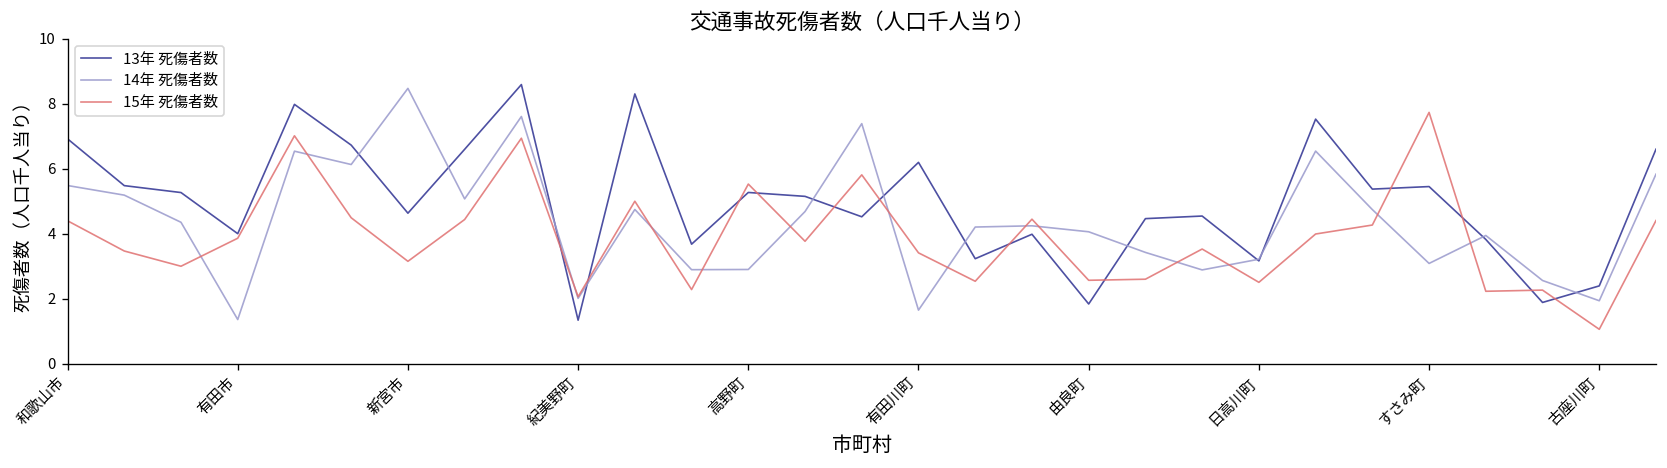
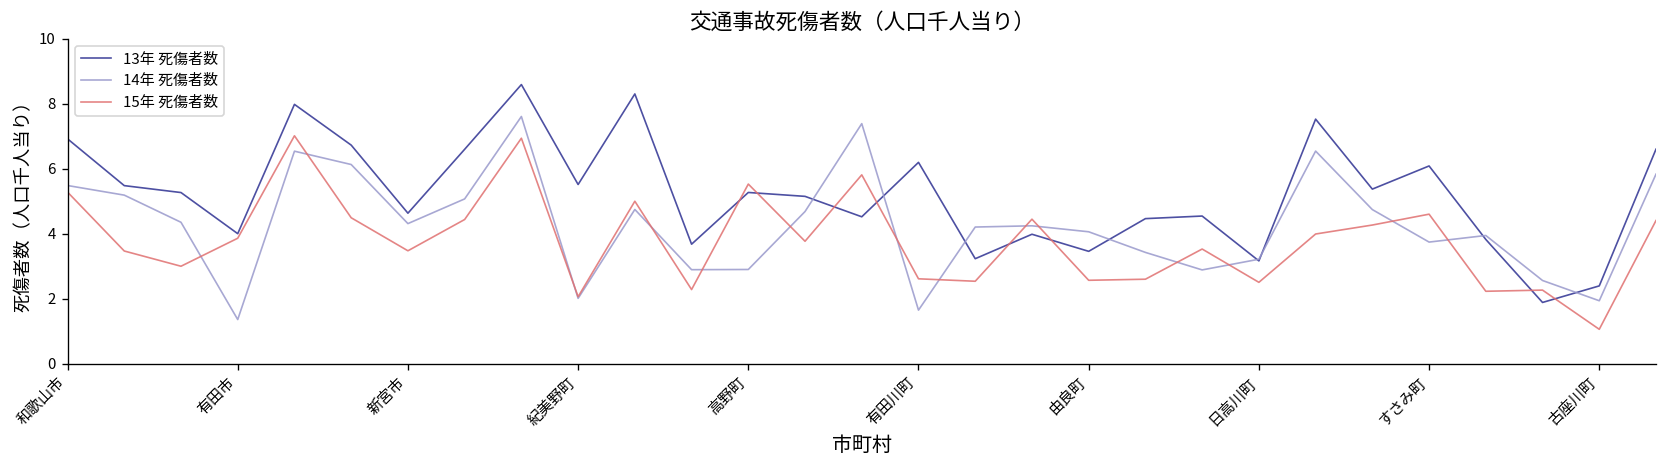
15年 死傷者数, 和歌山市: 4.4 -> 5.3
14年 死傷者数, 新宮市: 8.5 -> 4.3
15年 死傷者数, 新宮市: 3.2 -> 3.5
13年 死傷者数, 紀美野町: 1.3 -> 5.5
15年 死傷者数, 有田川町: 3.4 -> 2.6
13年 死傷者数, 由良町: 1.8 -> 3.5
13年 死傷者数, すさみ町: 5.5 -> 6.1
14年 死傷者数, すさみ町: 3.1 -> 3.7
15年 死傷者数, すさみ町: 7.7 -> 4.6
